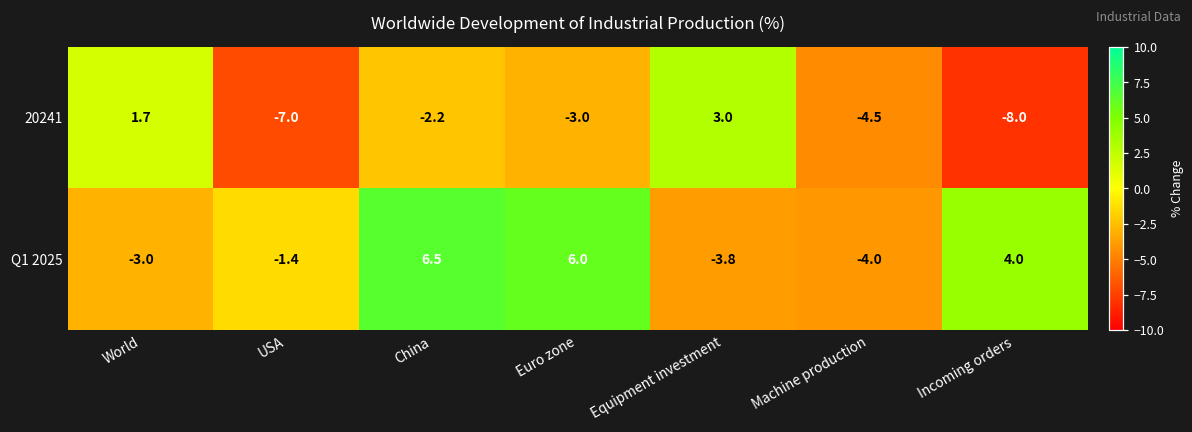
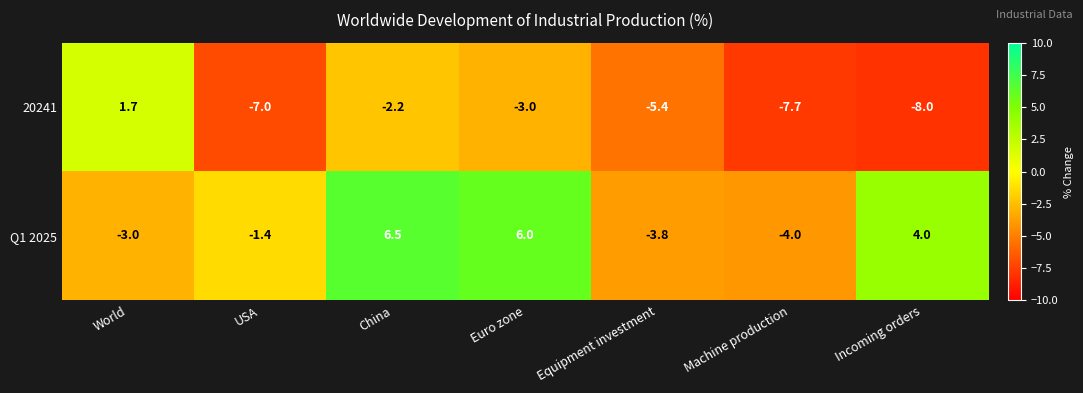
20241, Equipment investment: 3.0 -> -5.4
20241, Machine production: -4.5 -> -7.7
